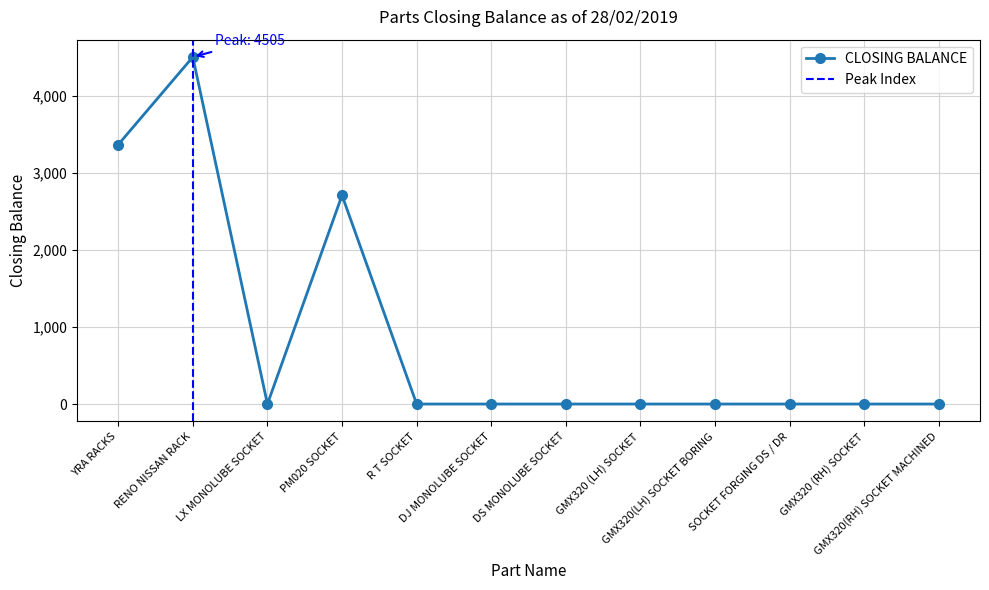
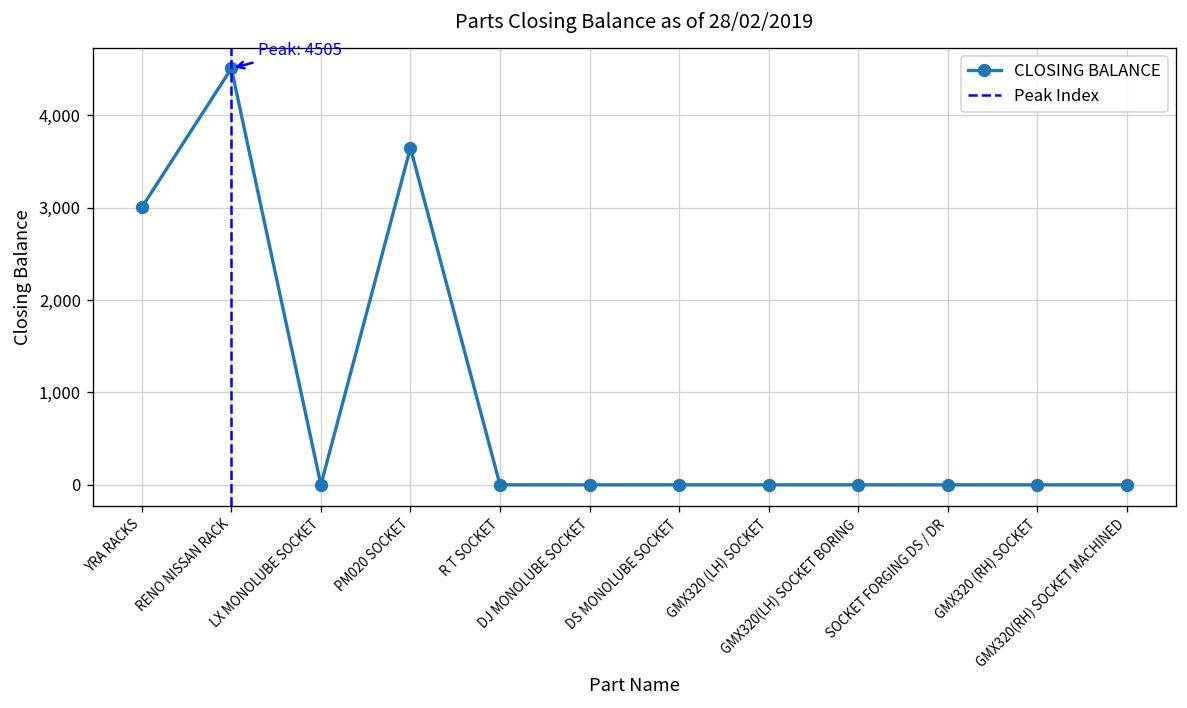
YRA RACKS: 3,400 -> 3,000
PM020 SOCKET: 2,700 -> 3,600
